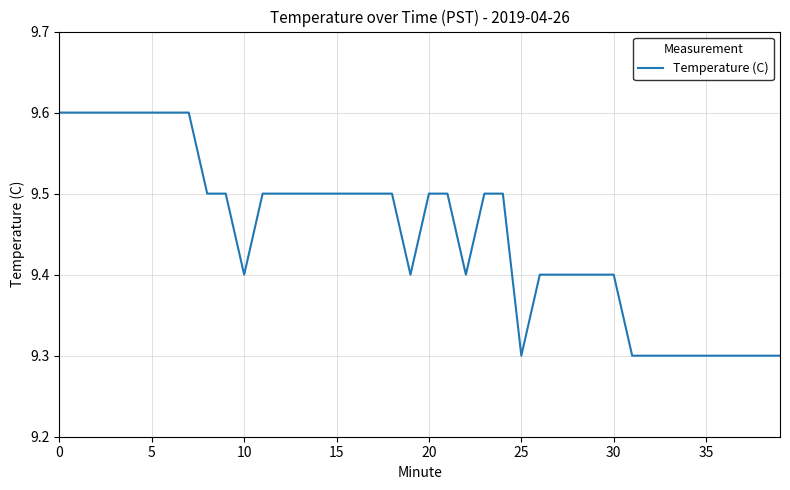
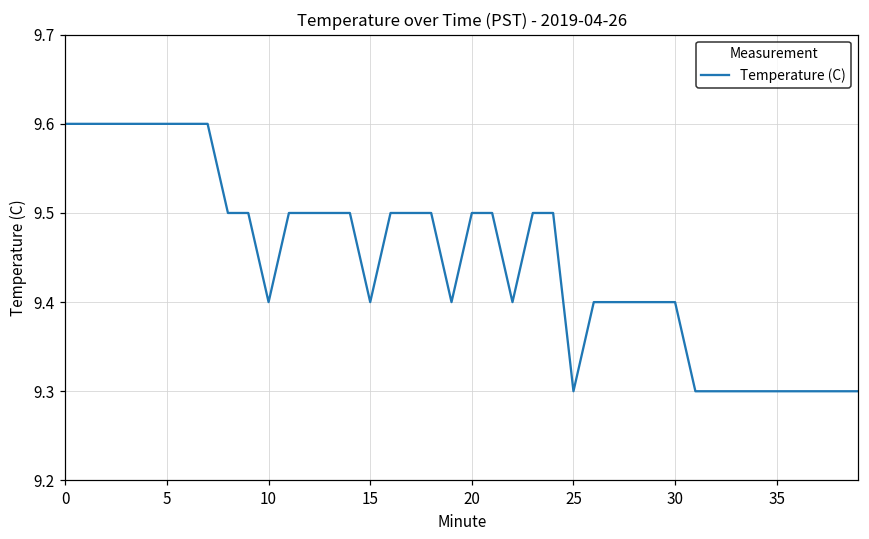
15: 9.5 -> 9.4
